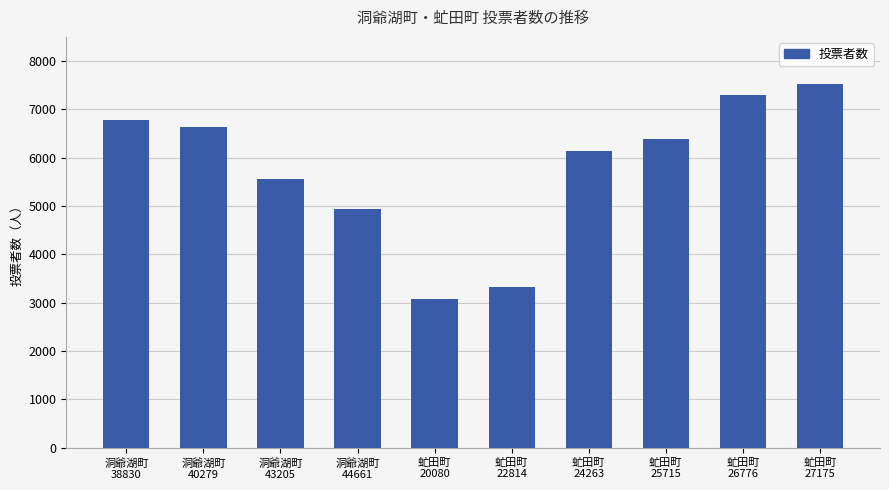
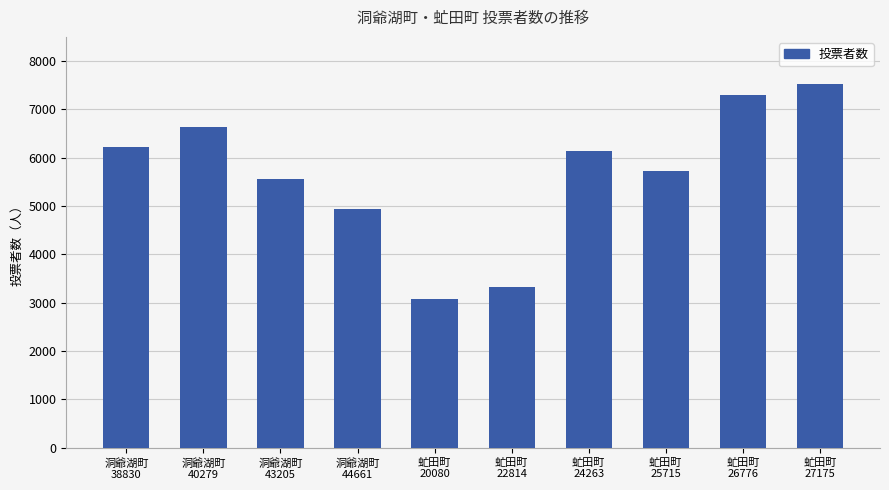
洞爺湖町 38830: 6800 -> 6200
虻田町 25715: 6400 -> 5700
